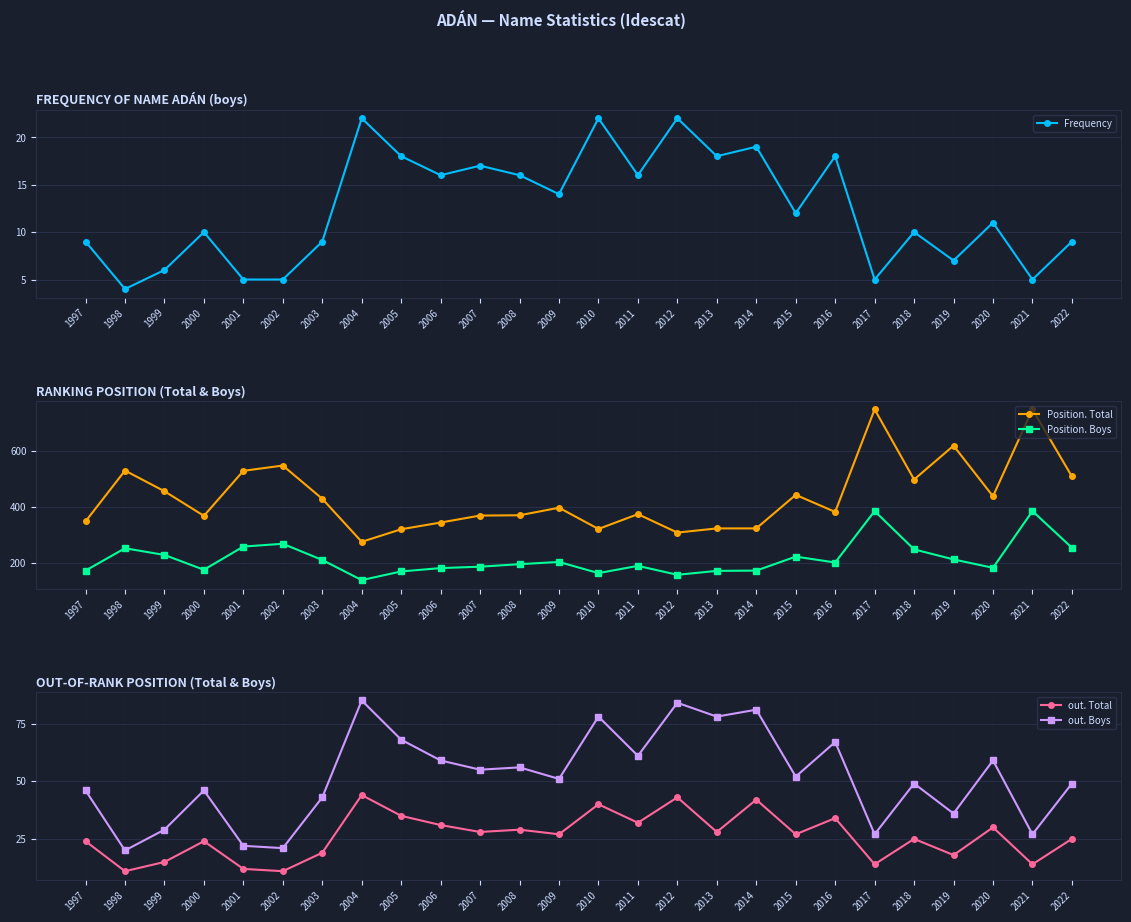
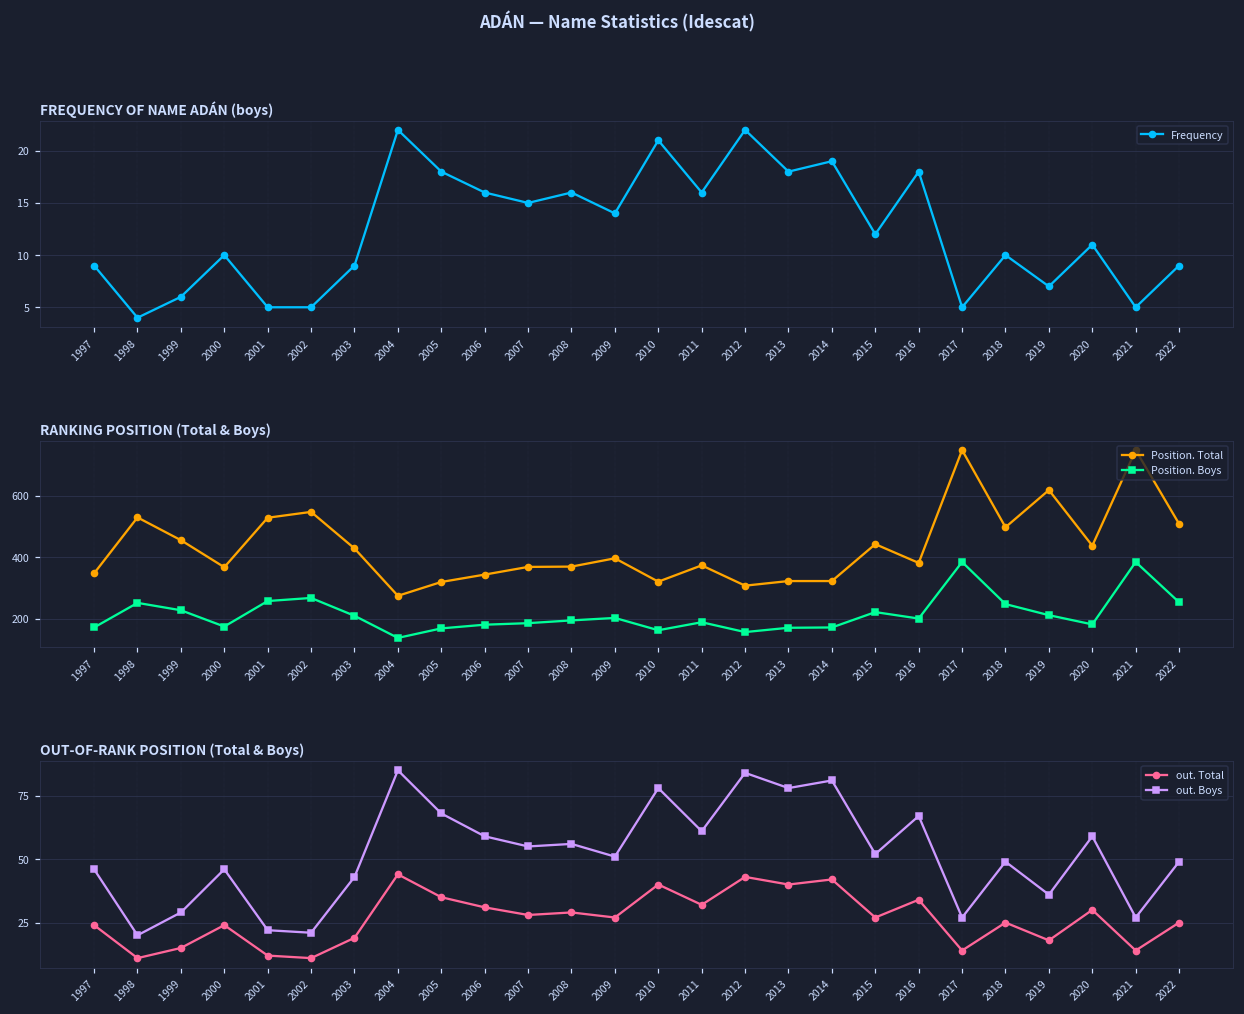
FREQUENCY OF NAME ADÁN (boys), 2007: 17 -> 15
FREQUENCY OF NAME ADÁN (boys), 2010: 22 -> 21
OUT-OF-RANK POSITION (Total & Boys), out. Total, 2013: 28 -> 40
